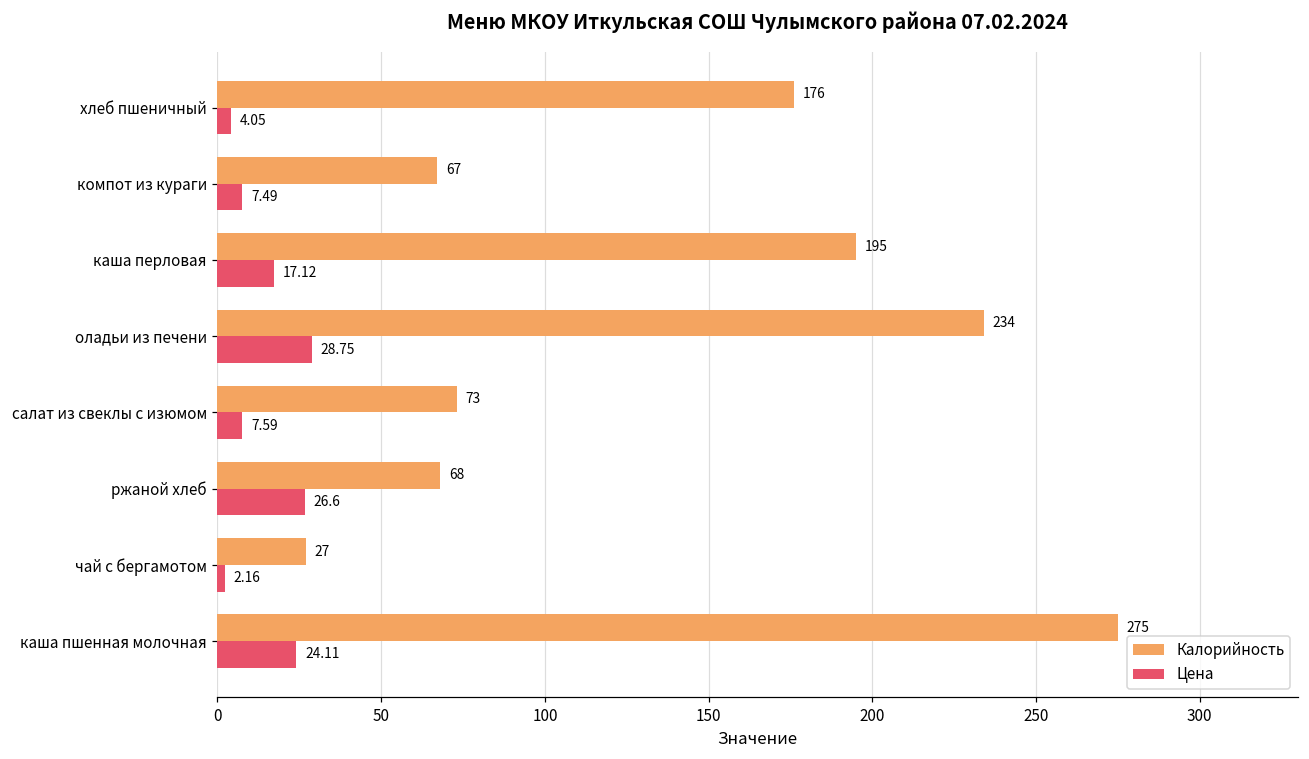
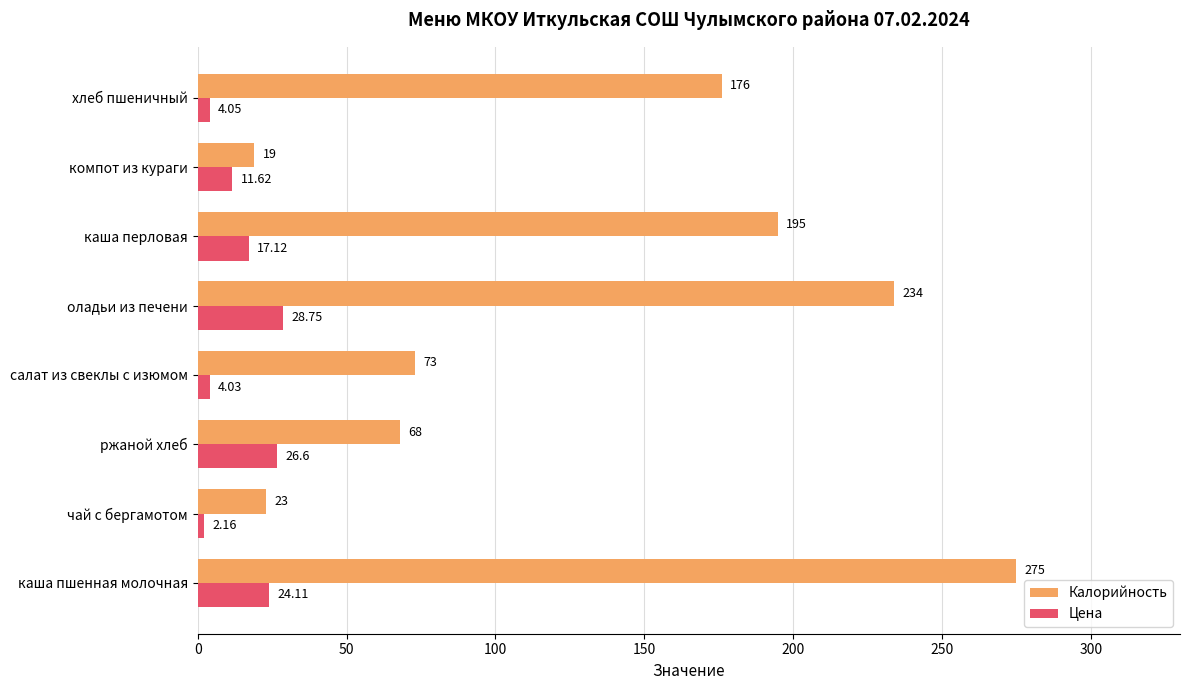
Калорийность, компот из кураги: 67 -> 19
Цена, компот из кураги: 7.49 -> 11.62
Цена, салат из свеклы с изюмом: 7.59 -> 4.03
Калорийность, чай с бергамотом: 27 -> 23
